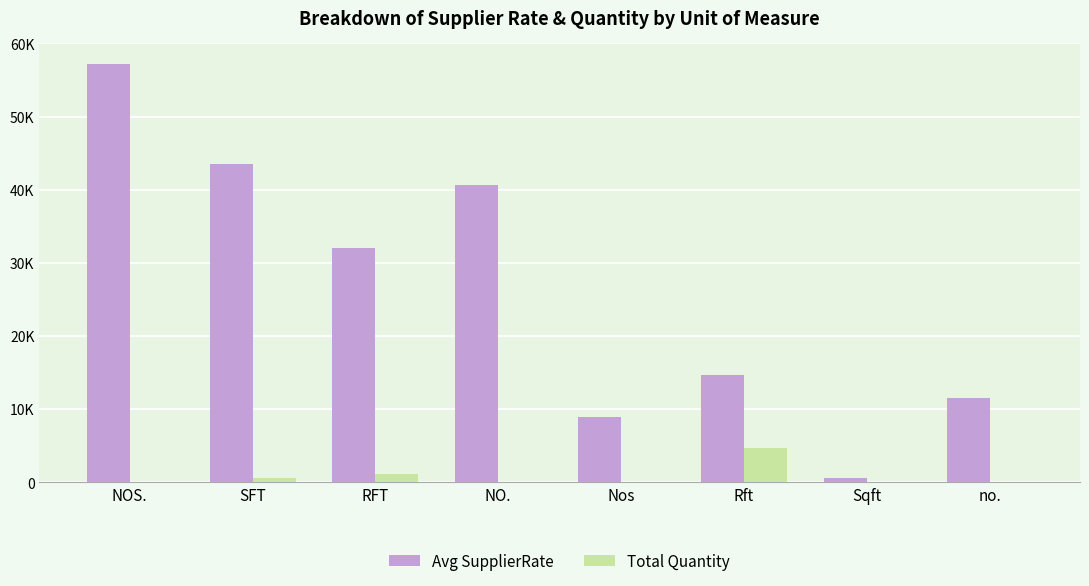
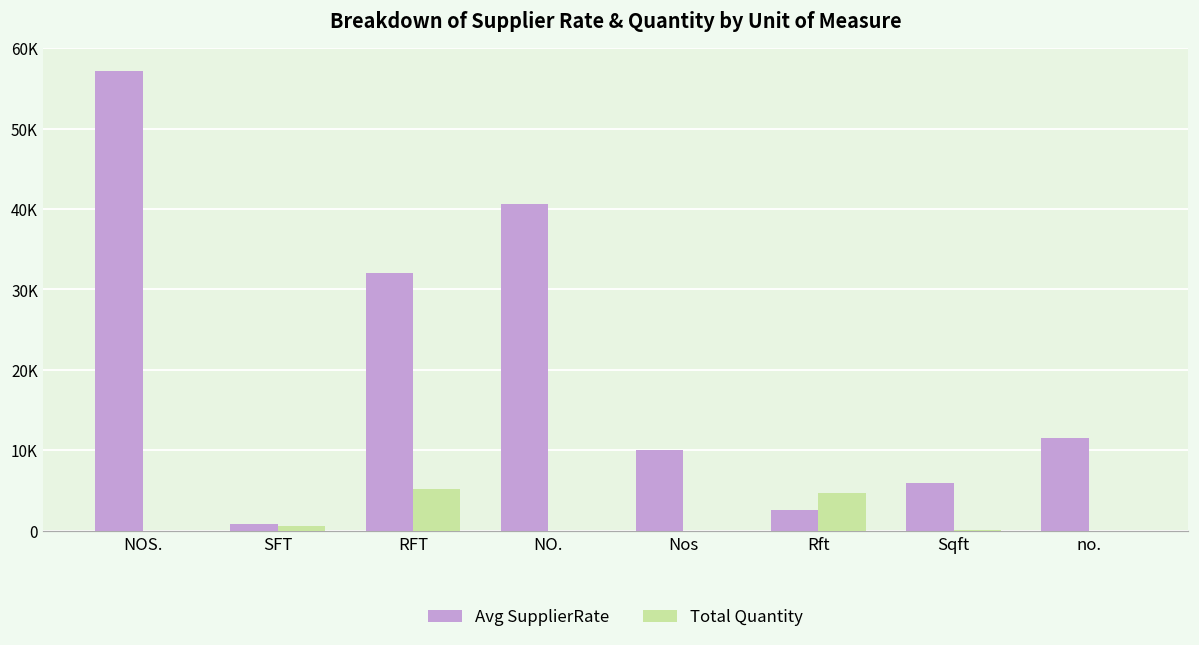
Avg SupplierRate, SFT: 44000 -> 1000
Total Quantity, RFT: 1000 -> 5000
Avg SupplierRate, Nos: 9000 -> 10000
Avg SupplierRate, Rft: 15000 -> 3000
Avg SupplierRate, Sqft: 1000 -> 6000
